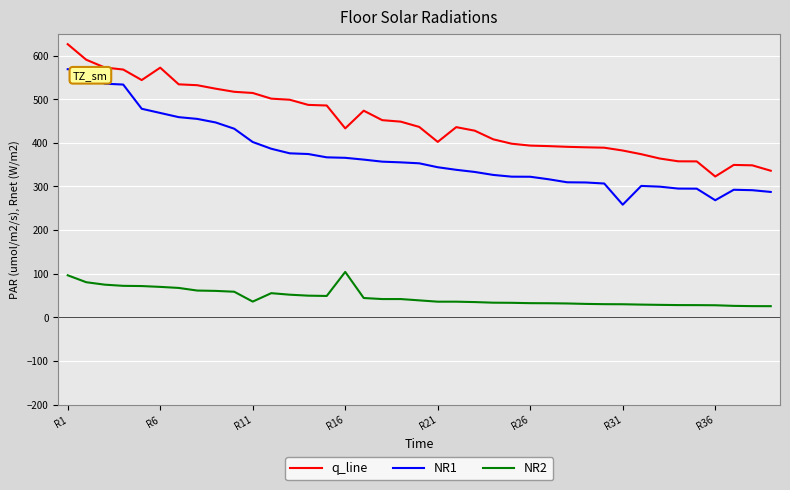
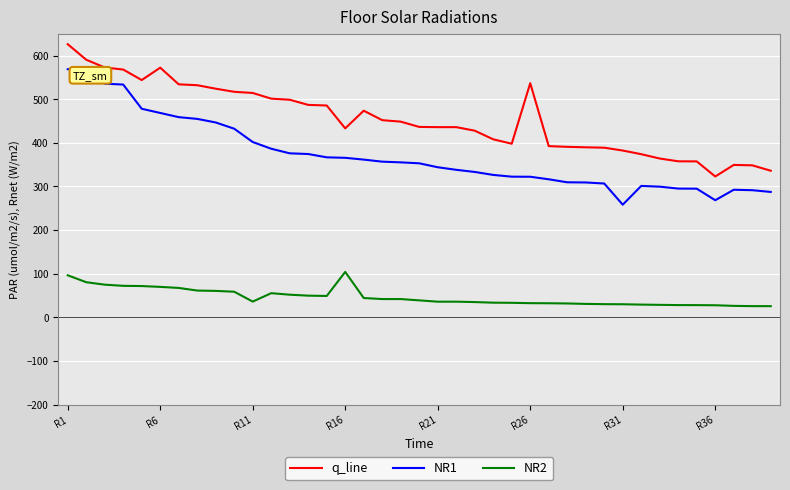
q_line, R21: 400 -> 440
q_line, R26: 390 -> 540
